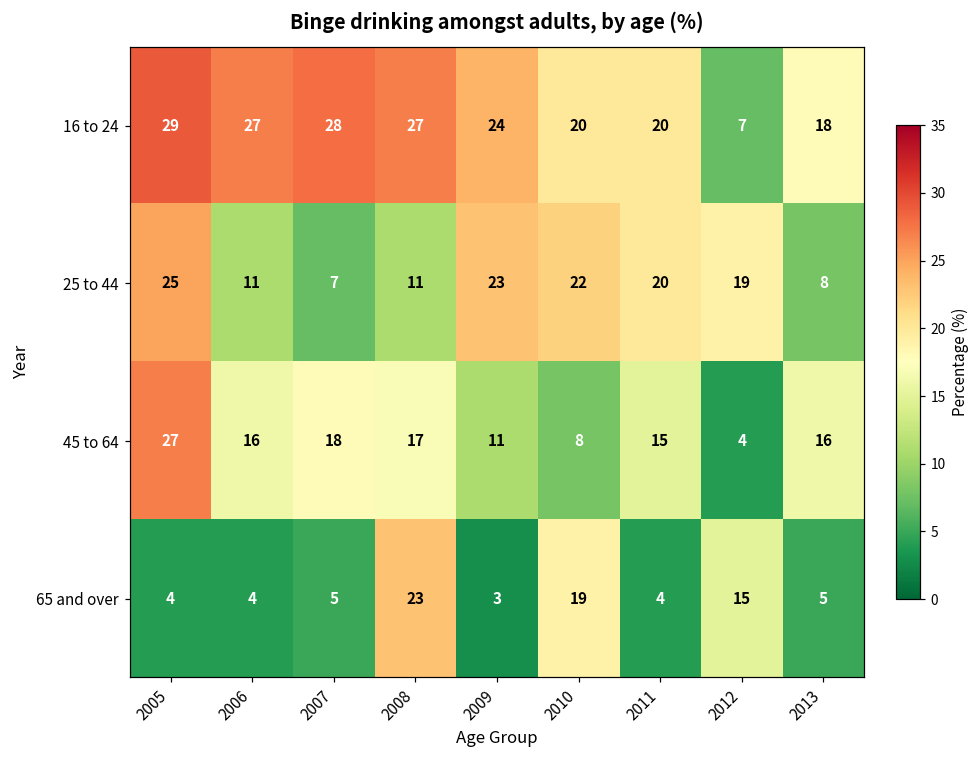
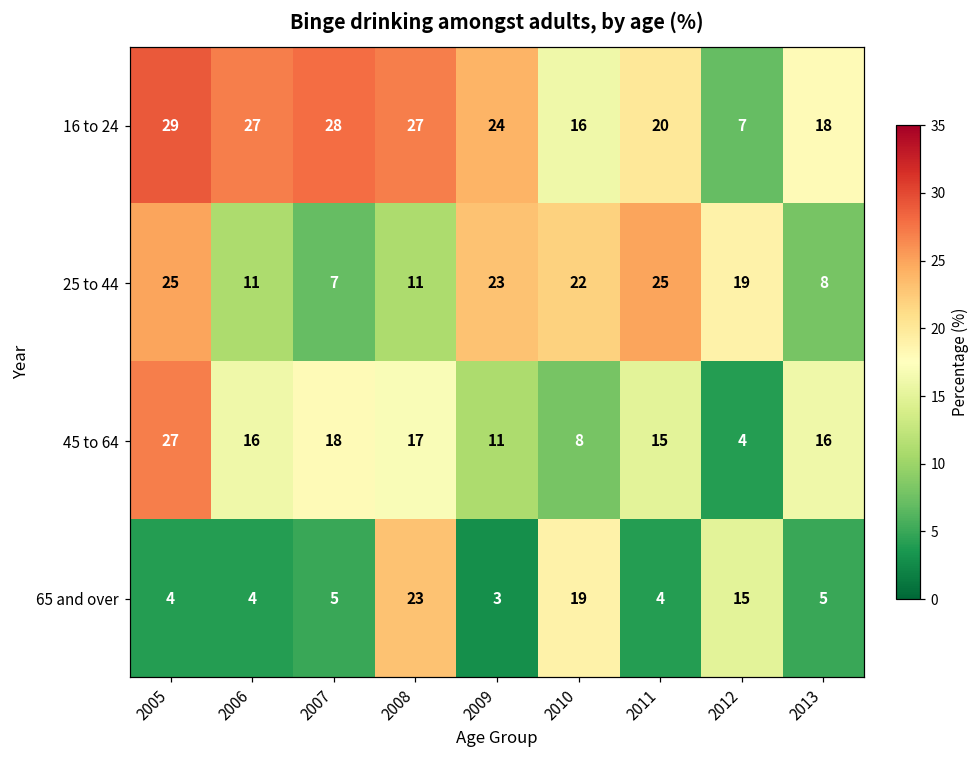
16 to 24, 2010: 20 -> 16
25 to 44, 2011: 20 -> 25
